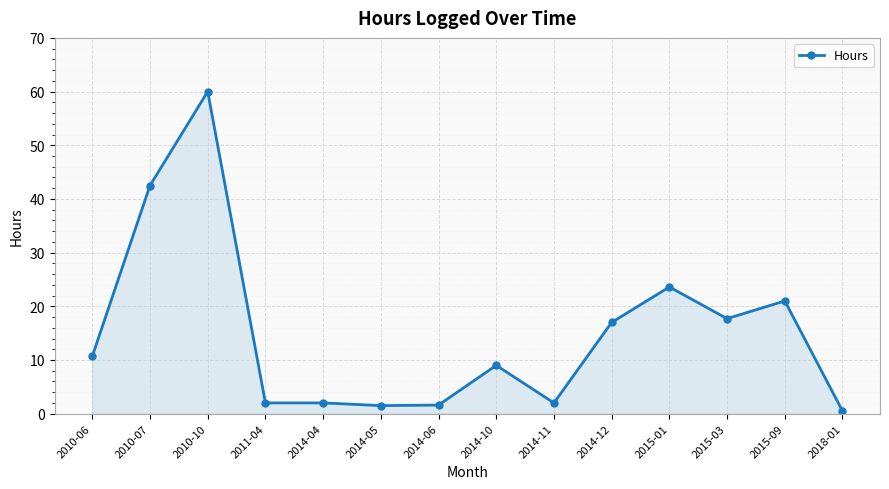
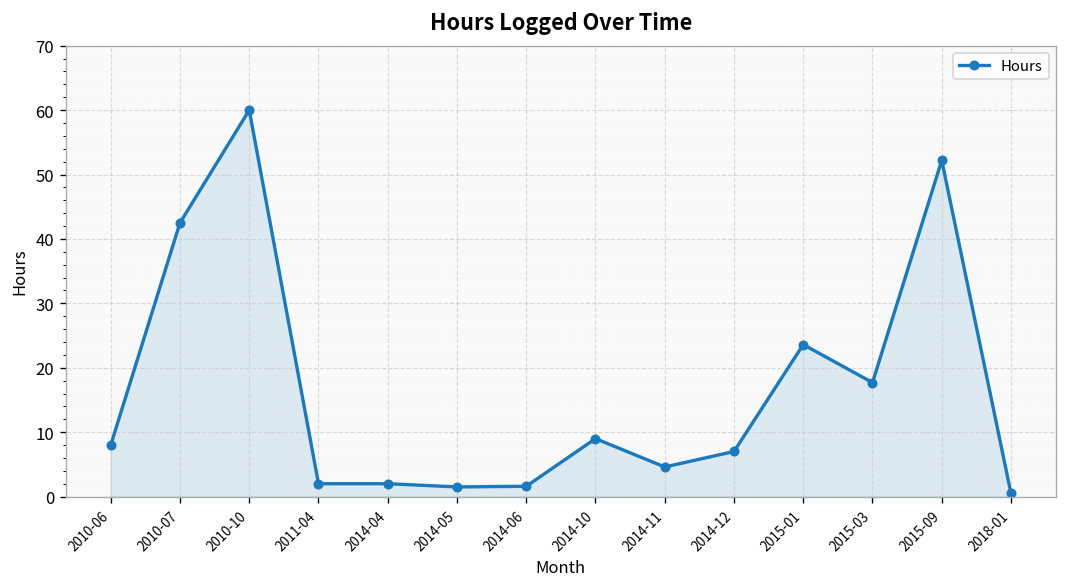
2010-06: 11 -> 8
2014-11: 2 -> 5
2014-12: 17 -> 7
2015-09: 21 -> 52
